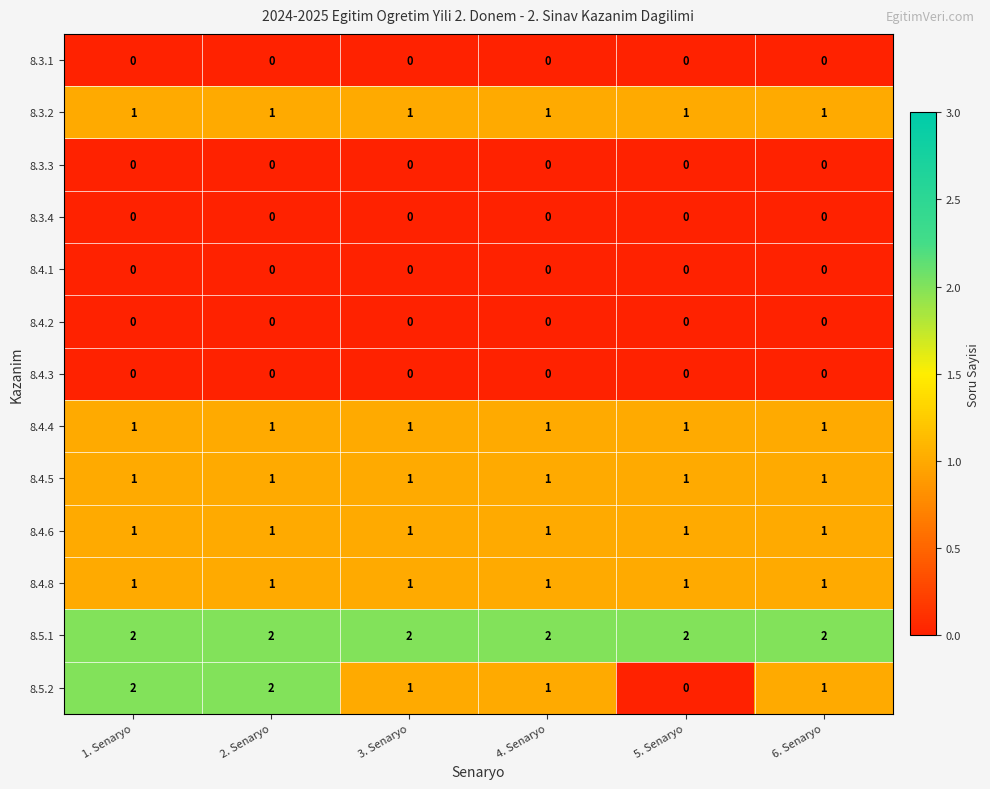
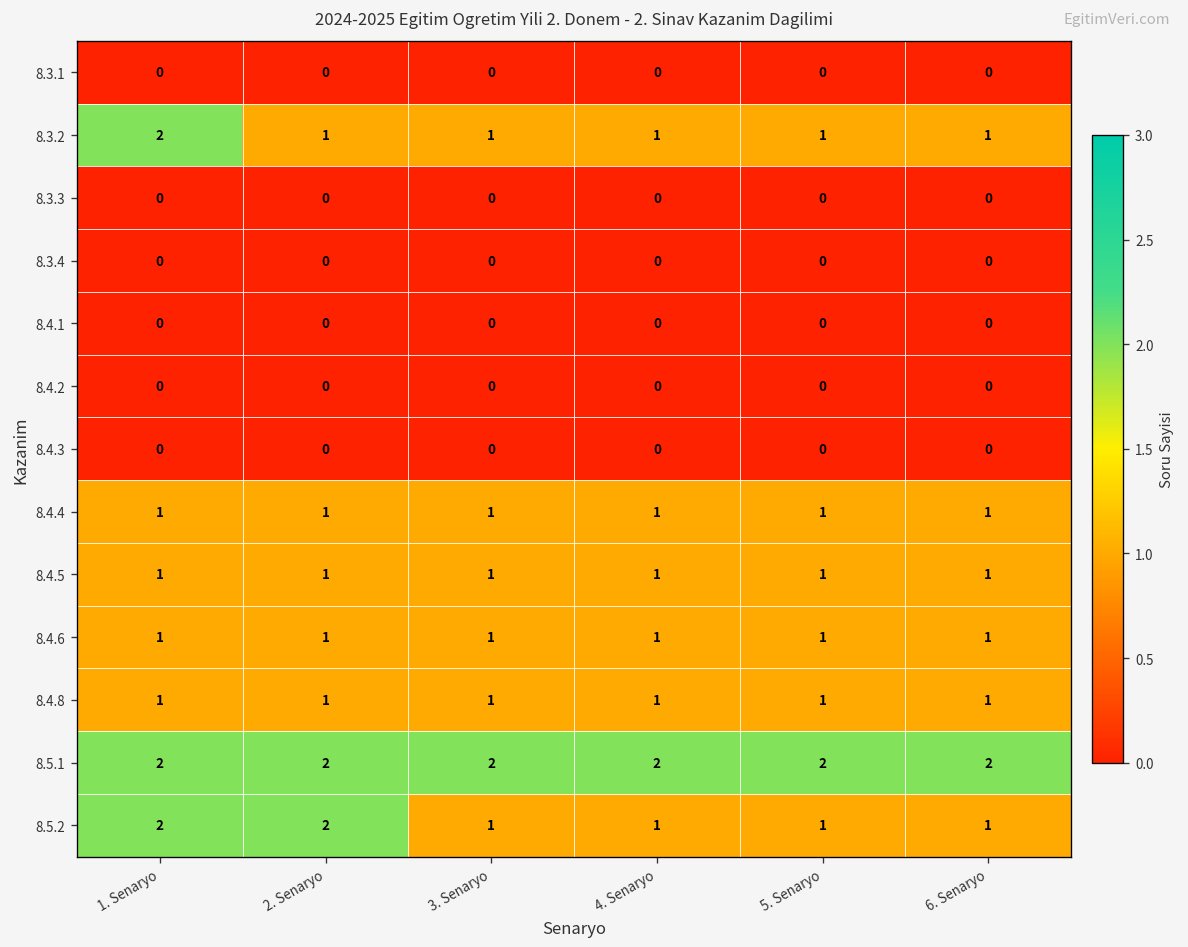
8.3.2, 1. Senaryo: 1 -> 2
8.5.2, 5. Senaryo: 0 -> 1
